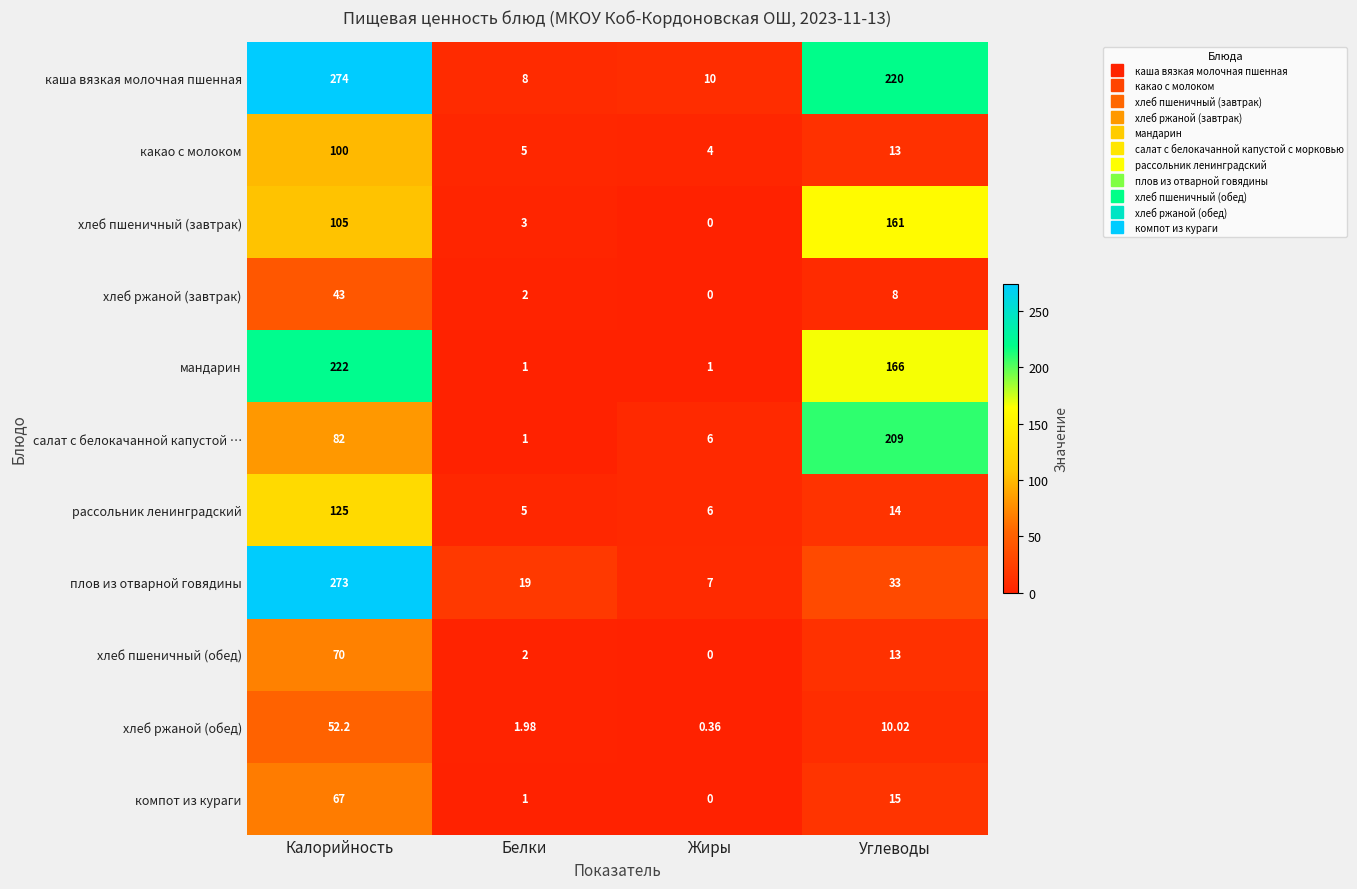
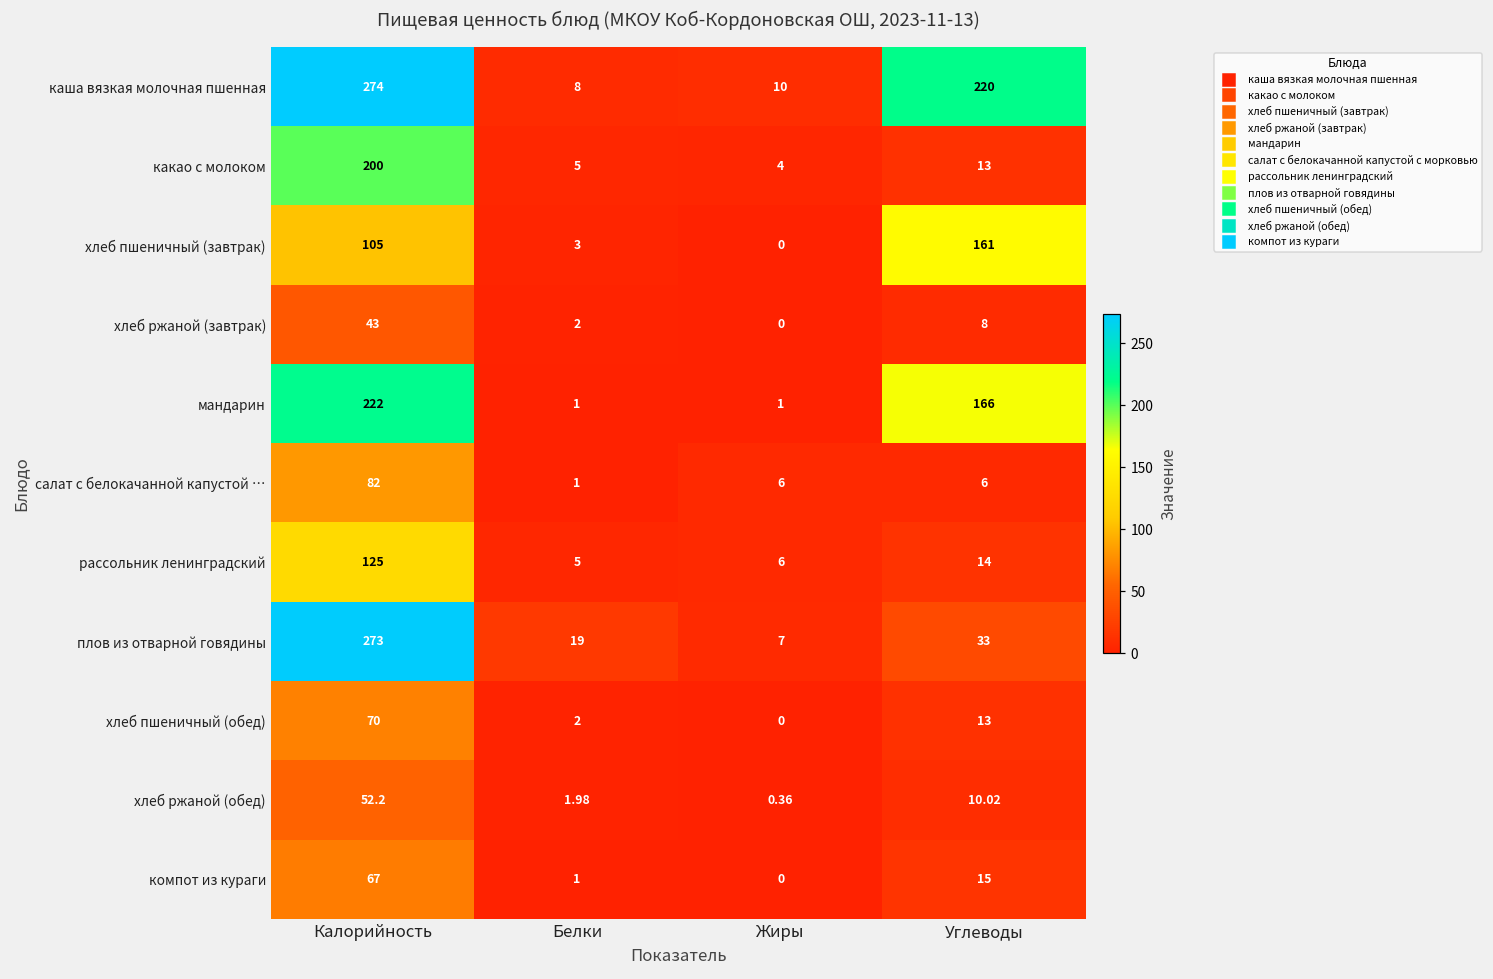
какао с молоком, Калорийность: 100 -> 200
салат с белокачанной капустой …, Углеводы: 209 -> 6
